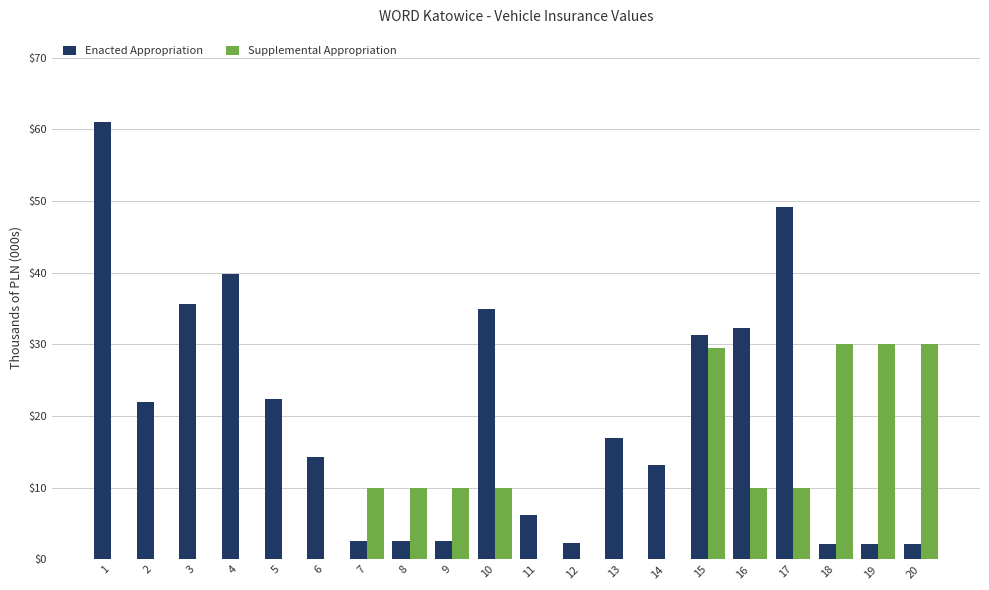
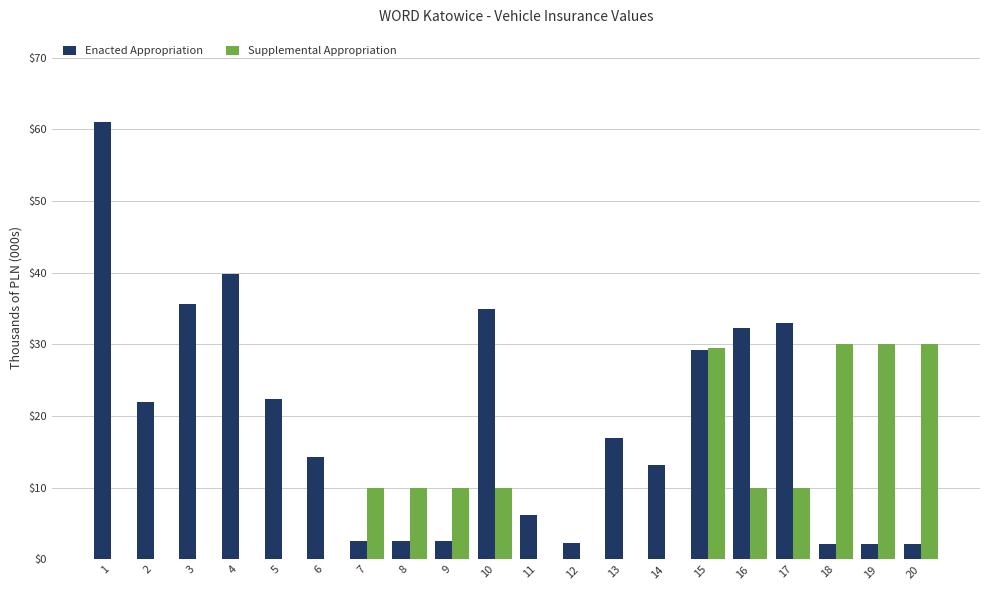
Enacted Appropriation, 15: $31 -> $29
Enacted Appropriation, 17: $49 -> $33
